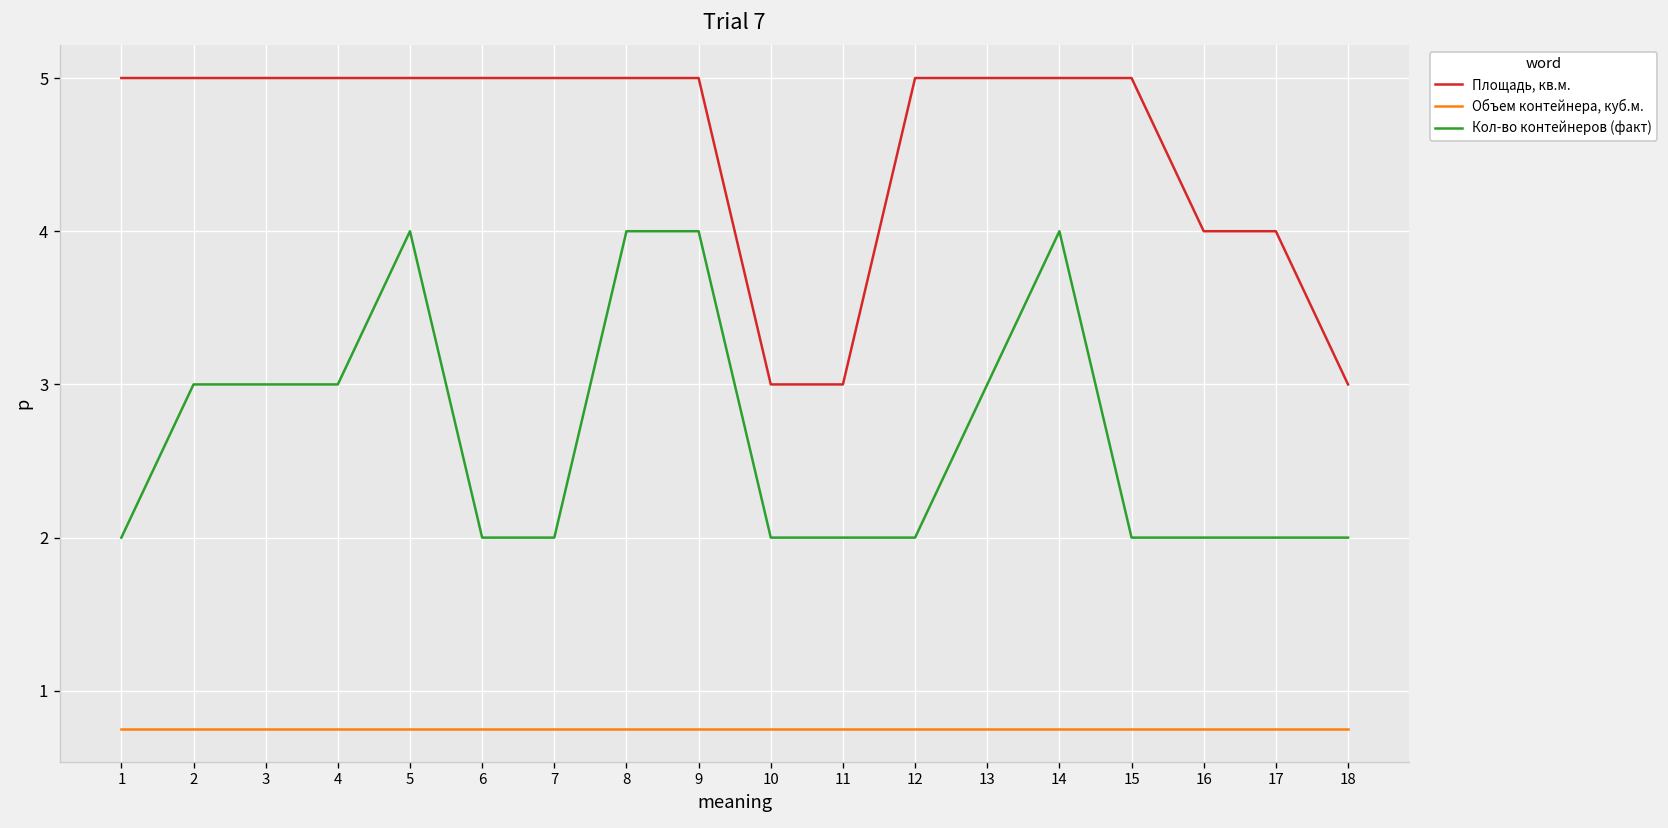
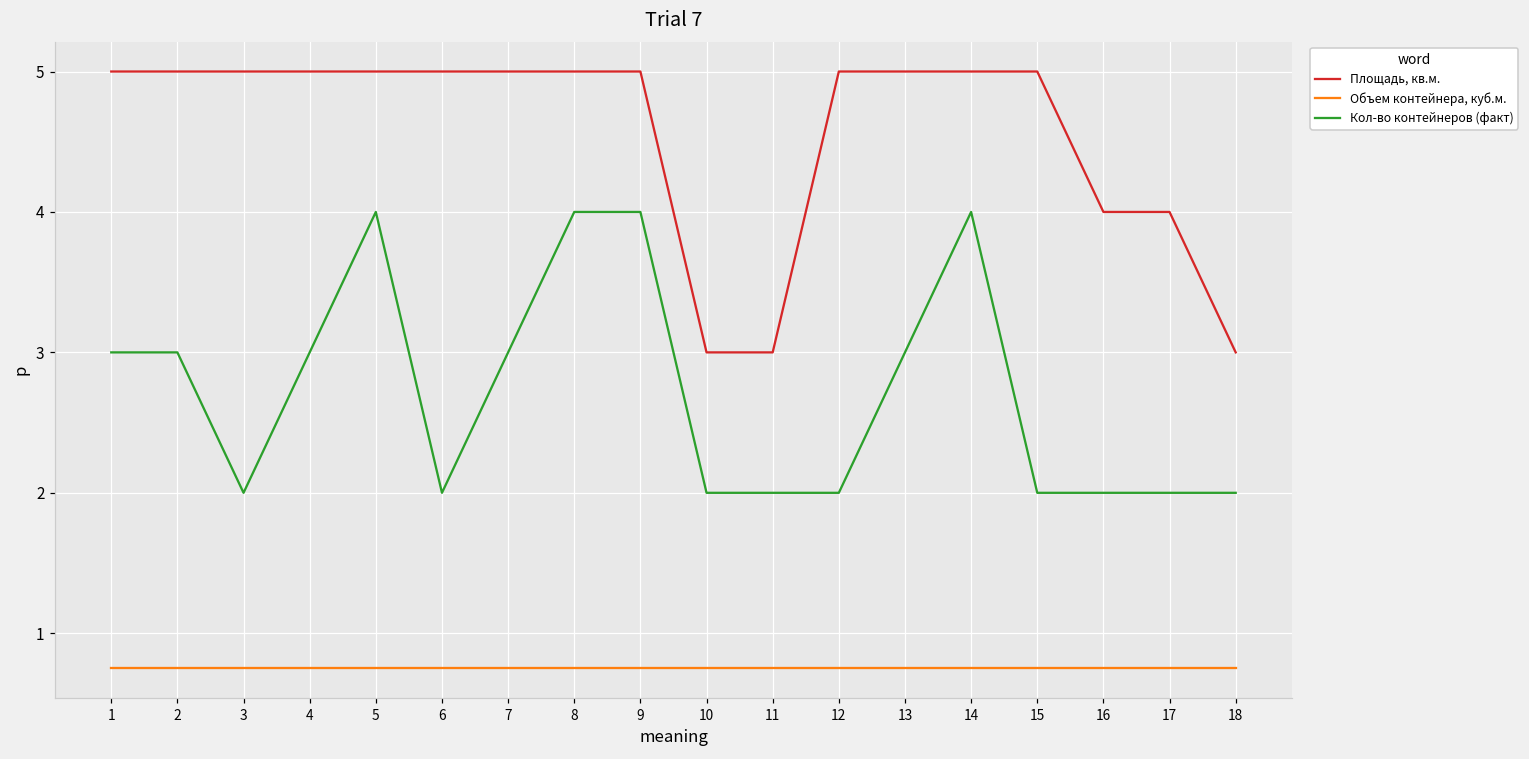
Кол-во контейнеров (факт), 1: 2 -> 3
Кол-во контейнеров (факт), 3: 3 -> 2
Кол-во контейнеров (факт), 7: 2 -> 3
